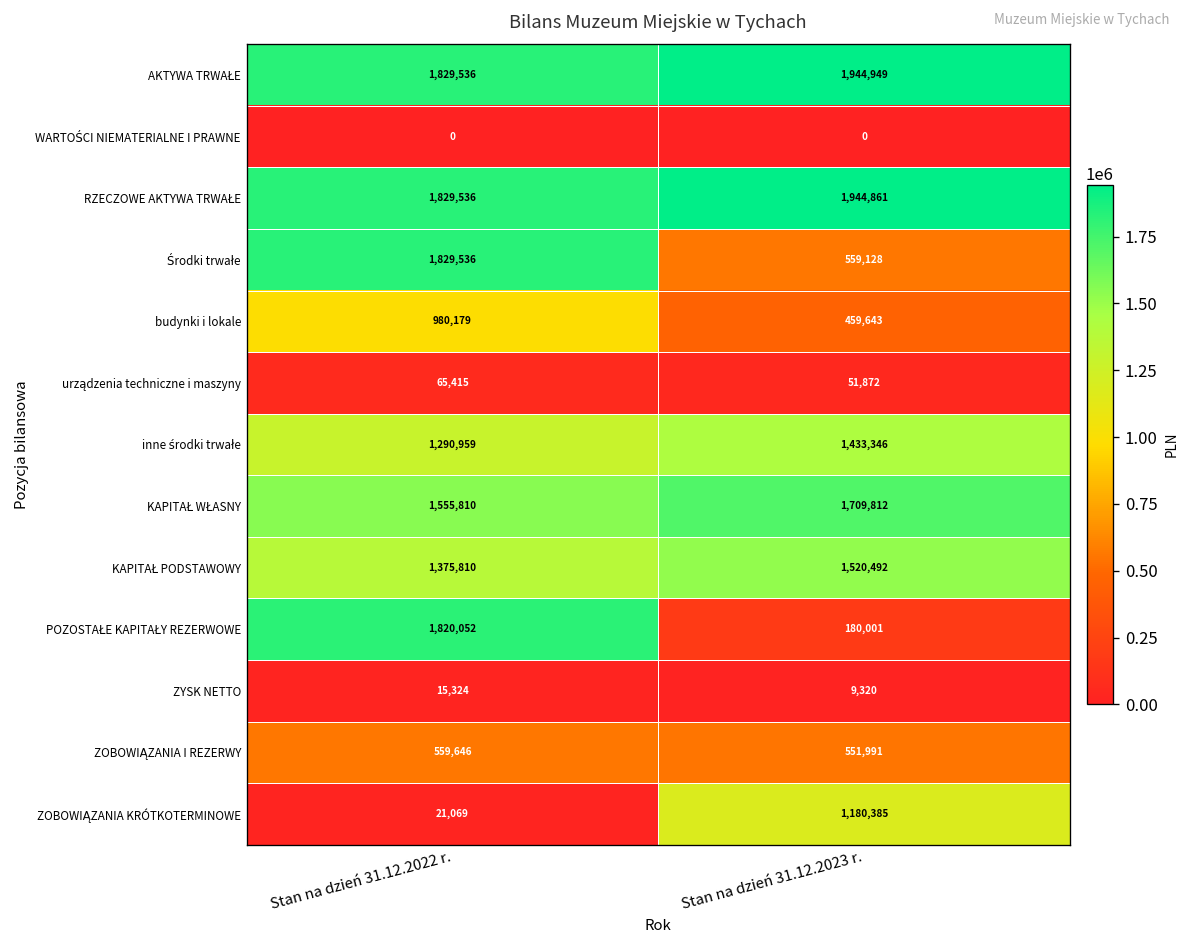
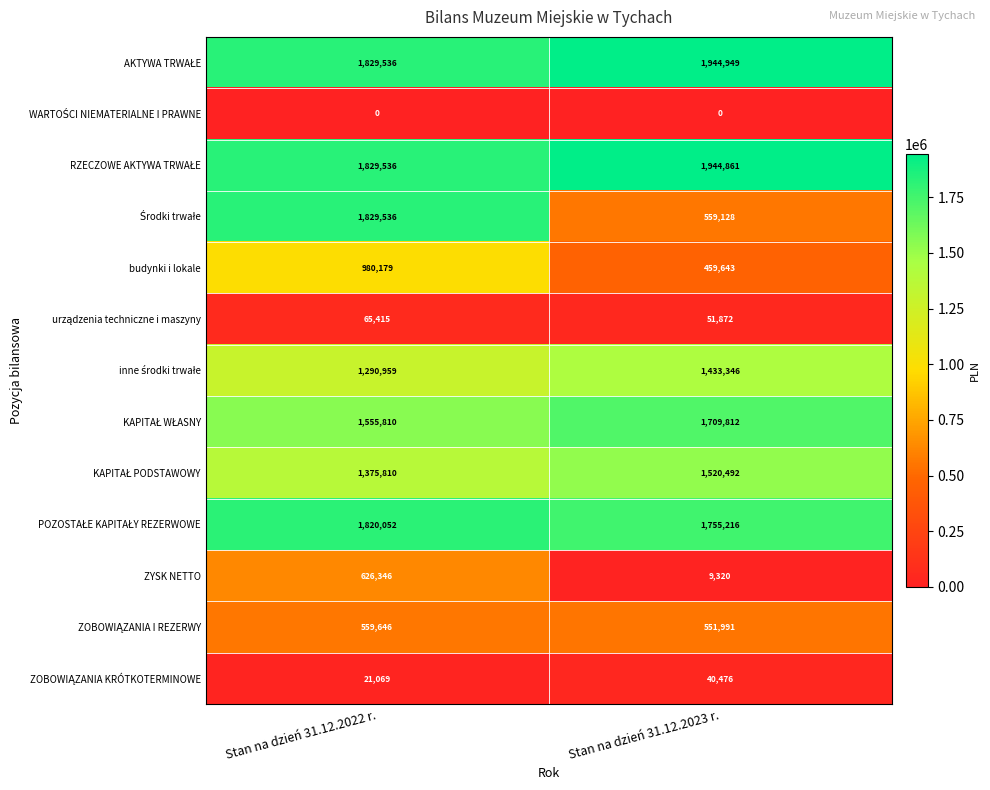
POZOSTAŁE KAPITAŁY REZERWOWE, Stan na dzień 31.12.2023 r.: 180,001 -> 1,755,216
ZYSK NETTO, Stan na dzień 31.12.2022 r.: 15,324 -> 626,346
ZOBOWIĄZANIA KRÓTKOTERMINOWE, Stan na dzień 31.12.2023 r.: 1,180,385 -> 40,476
